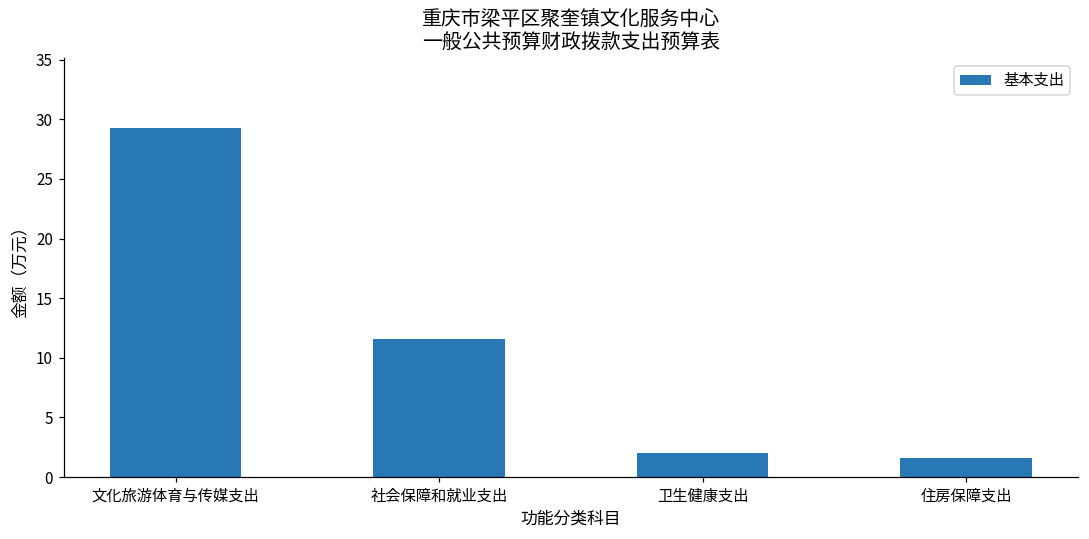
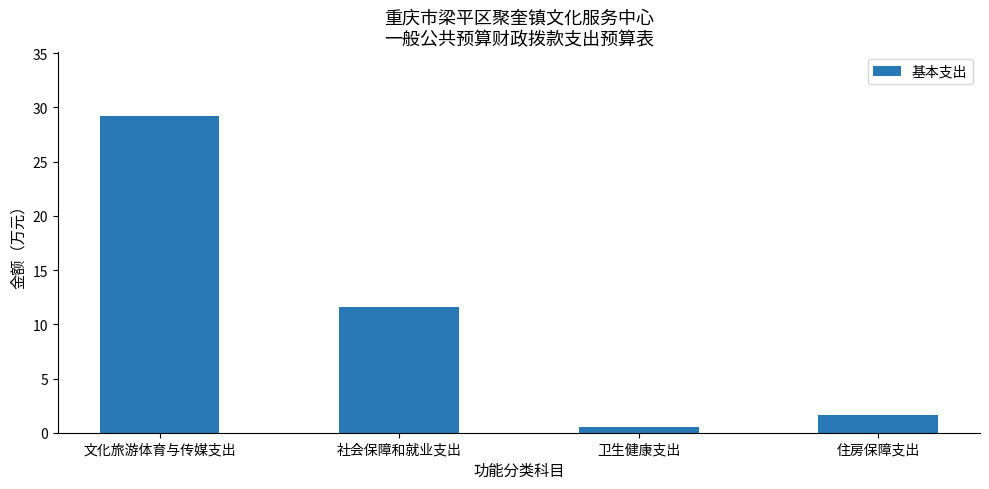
卫生健康支出: 2.0 -> 0.5
